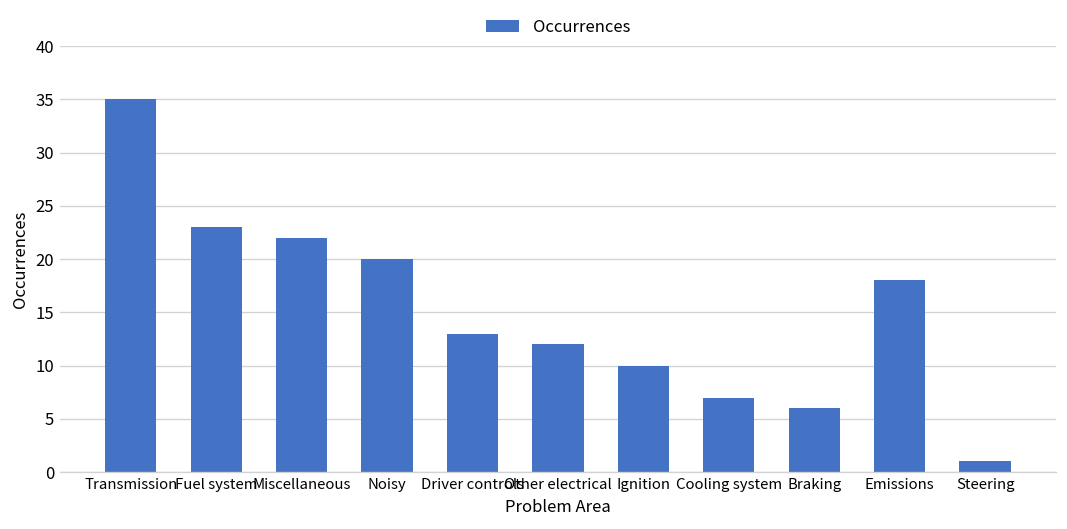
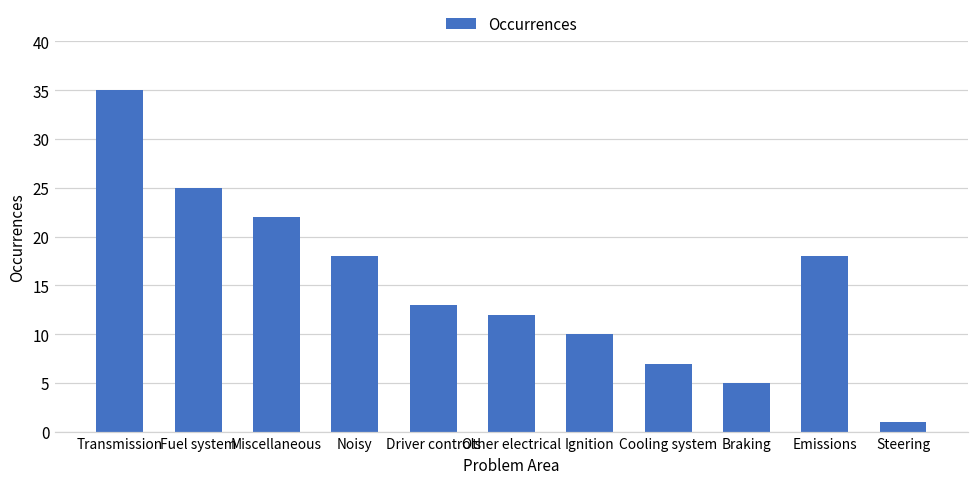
Fuel system: 23 -> 25
Noisy: 20 -> 18
Braking: 6 -> 5
